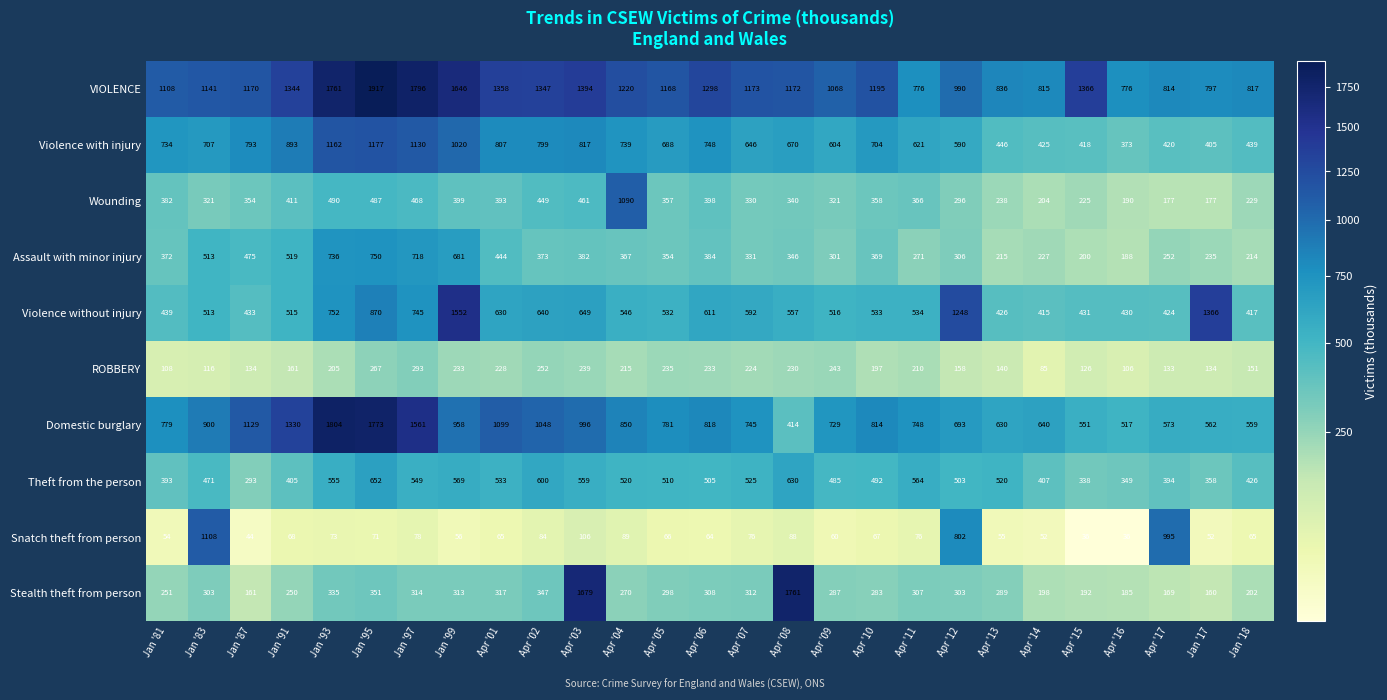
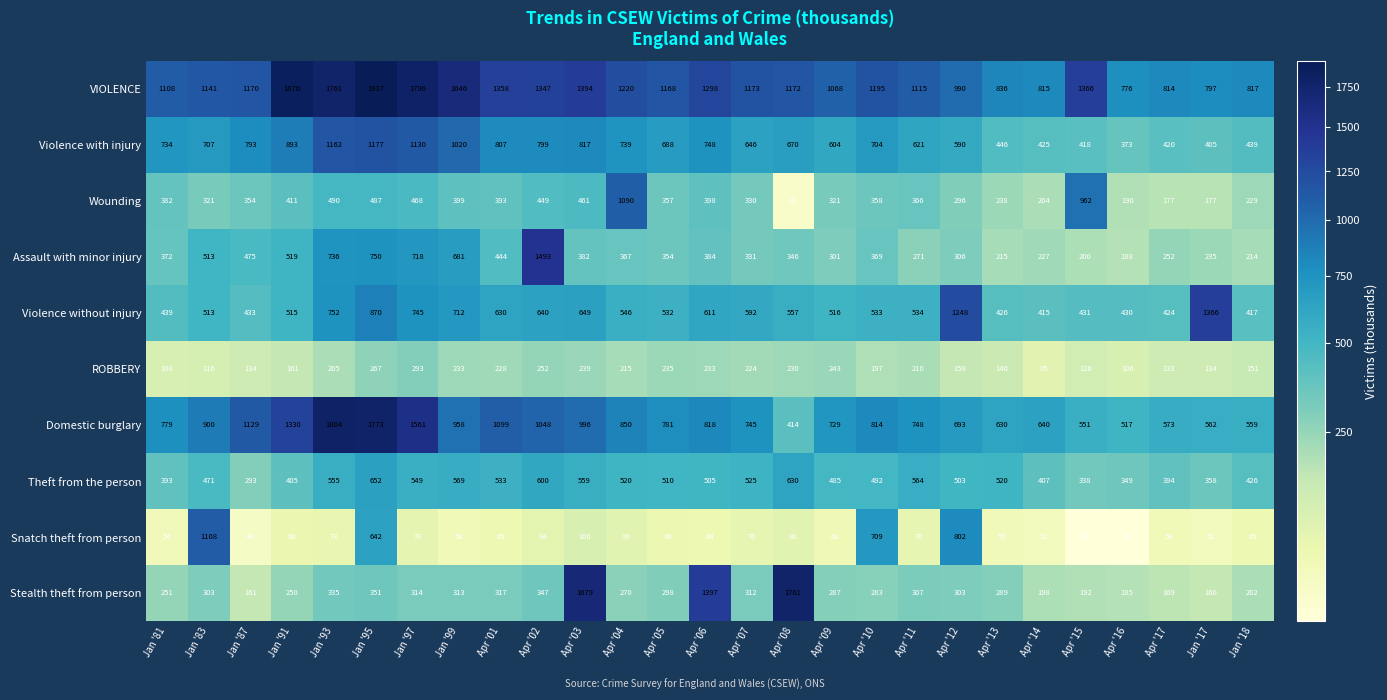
VIOLENCE, Jan '91: 1344 -> 1870
VIOLENCE, Apr '11: 776 -> 1115
Wounding, Apr '08: 340 -> 41
Wounding, Apr '15: 225 -> 962
Assault with minor injury, Apr '02: 373 -> 1493
Violence without injury, Jan '99: 1552 -> 712
Snatch theft from person, Jan '95: 71 -> 642
Snatch theft from person, Apr '10: 67 -> 709
Snatch theft from person, Apr '17: 995 -> 56
Stealth theft from person, Apr '06: 308 -> 1397
